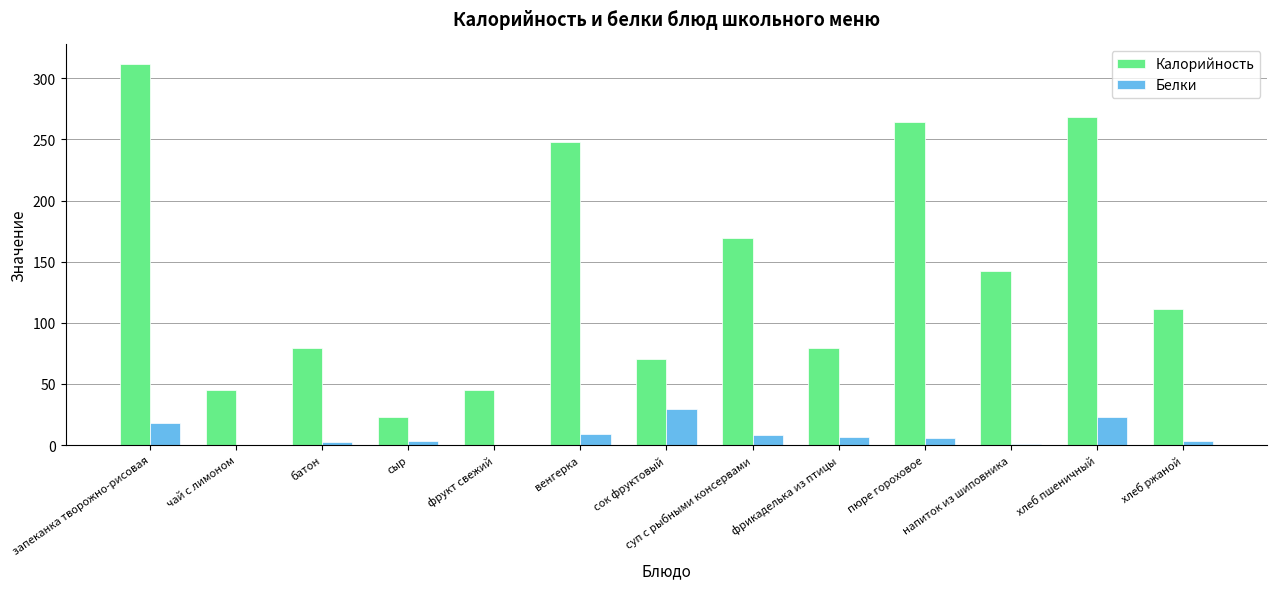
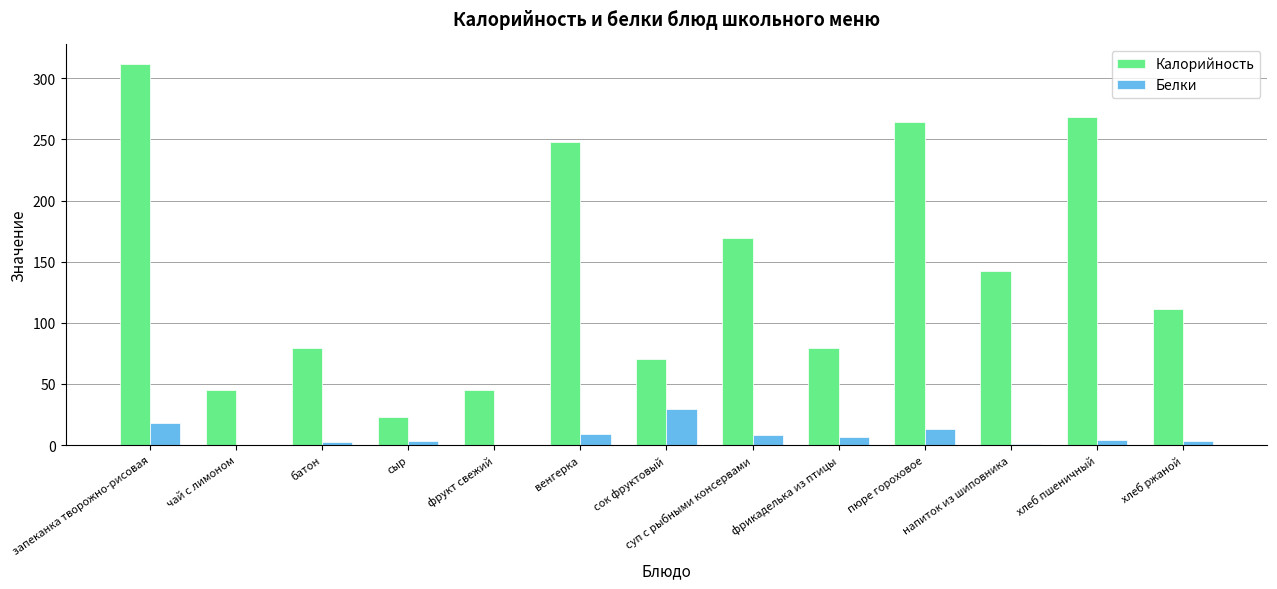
Белки, пюре гороховое: 6 -> 13
Белки, хлеб пшеничный: 23 -> 4
